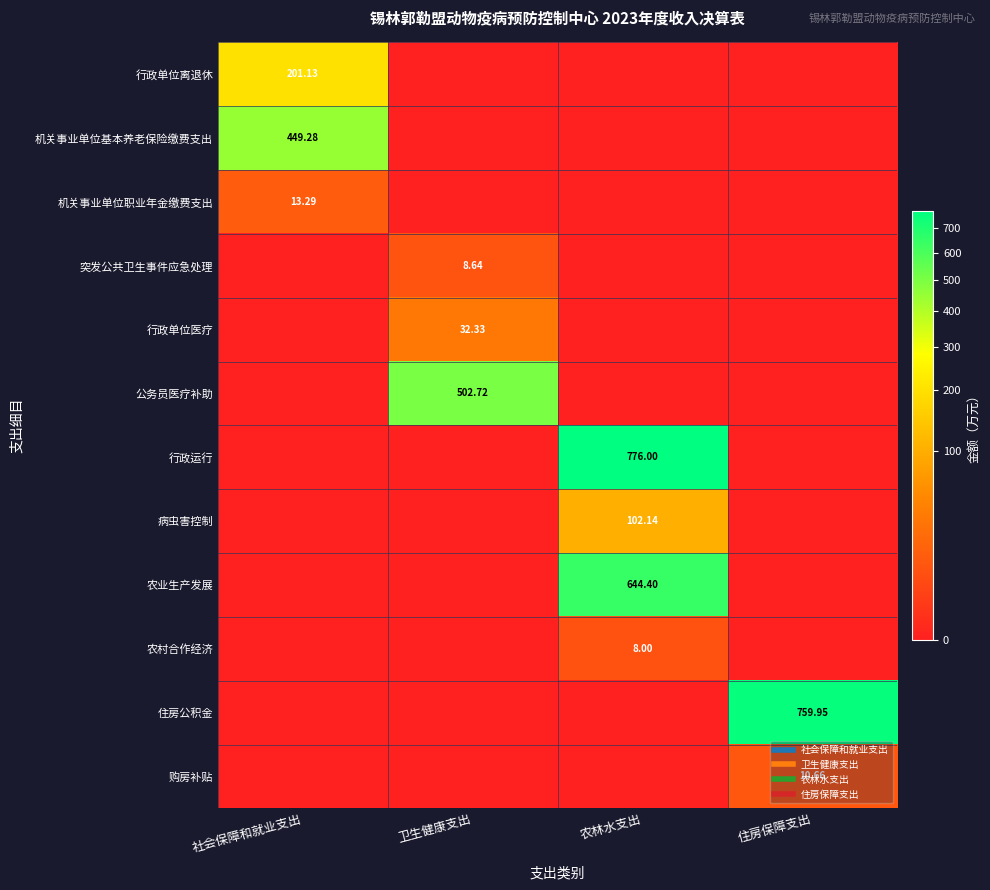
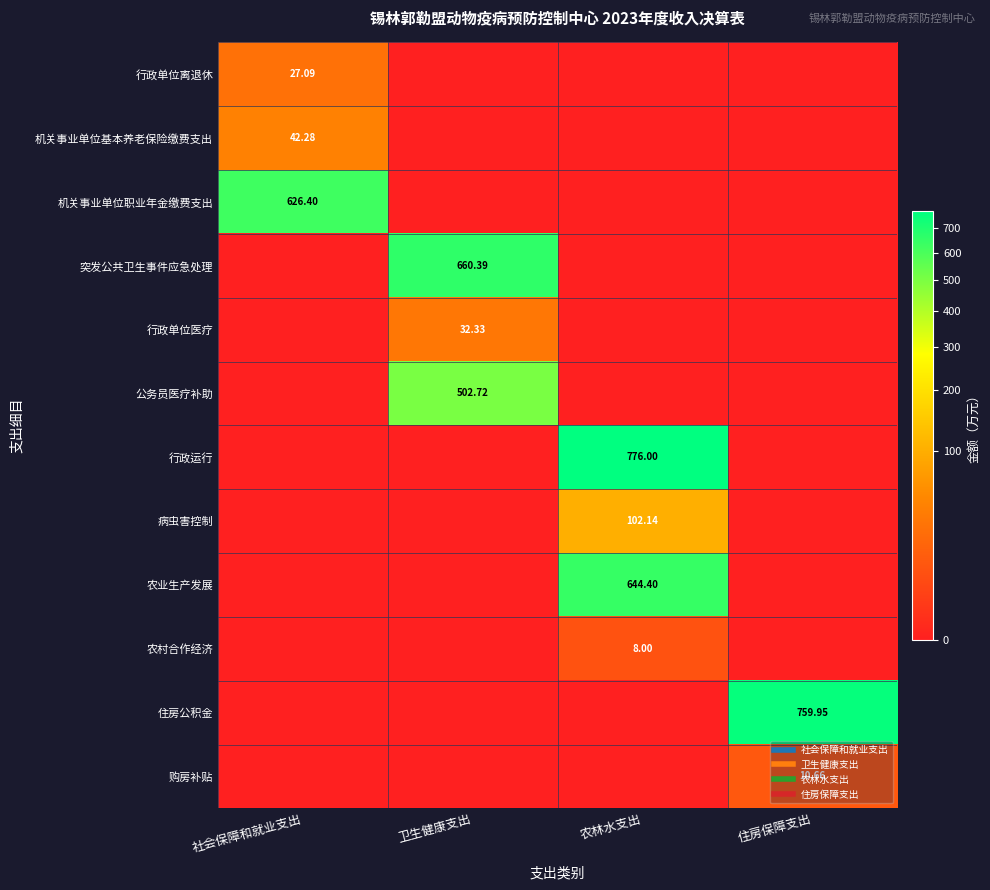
行政单位离退休, 社会保障和就业支出: 201.13 -> 27.09
机关事业单位基本养老保险缴费支出, 社会保障和就业支出: 449.28 -> 42.28
机关事业单位职业年金缴费支出, 社会保障和就业支出: 13.29 -> 626.40
突发公共卫生事件应急处理, 卫生健康支出: 8.64 -> 660.39
